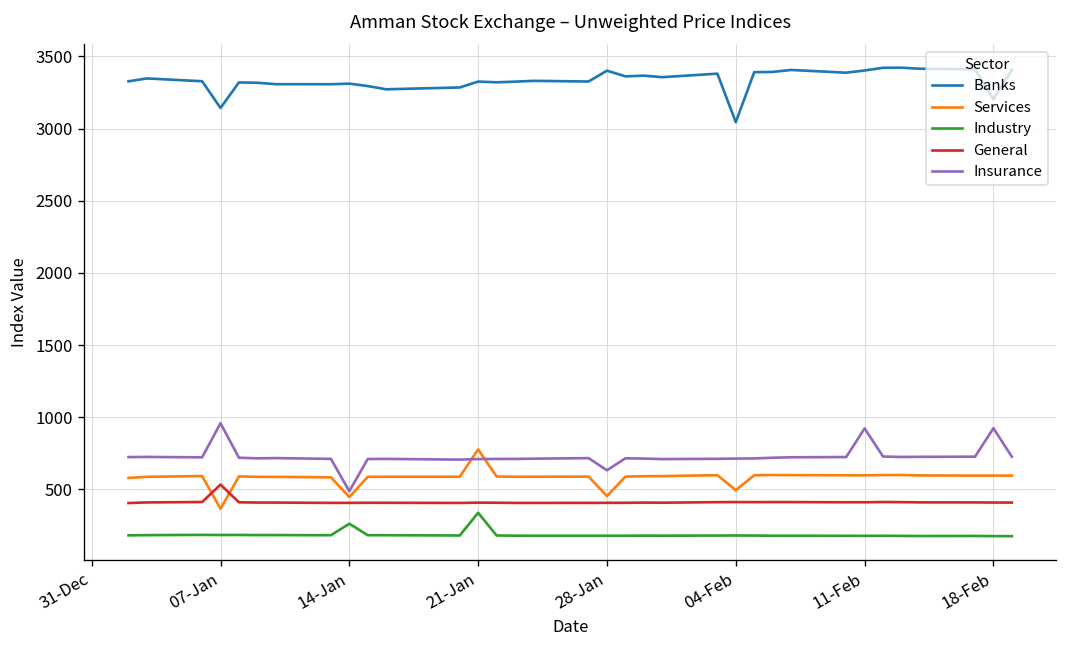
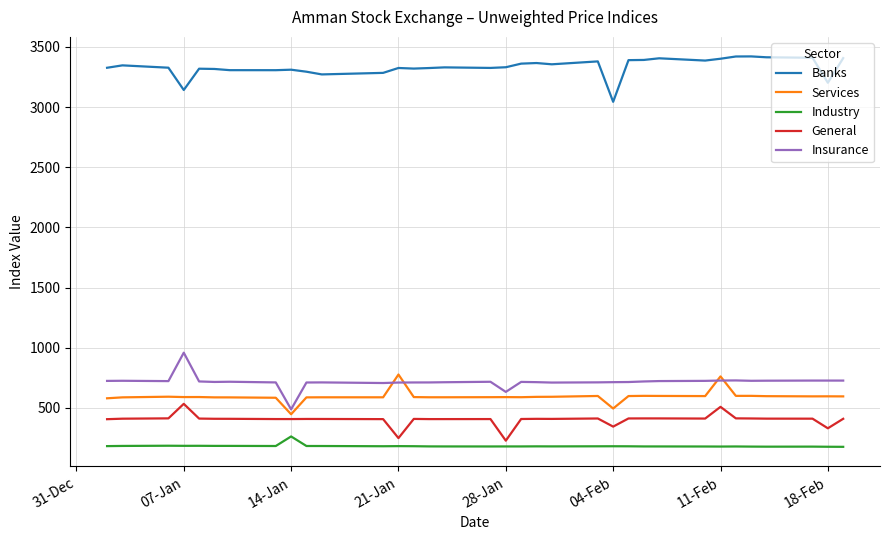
Services, 07-Jan: 370 -> 590
Industry, 21-Jan: 340 -> 180
General, 21-Jan: 410 -> 250
Banks, 28-Jan: 3400 -> 3330
Services, 28-Jan: 450 -> 590
General, 28-Jan: 410 -> 230
General, 04-Feb: 410 -> 340
Services, 11-Feb: 600 -> 760
General, 11-Feb: 410 -> 510
Insurance, 11-Feb: 920 -> 730
General, 18-Feb: 410 -> 330
Insurance, 18-Feb: 920 -> 730
